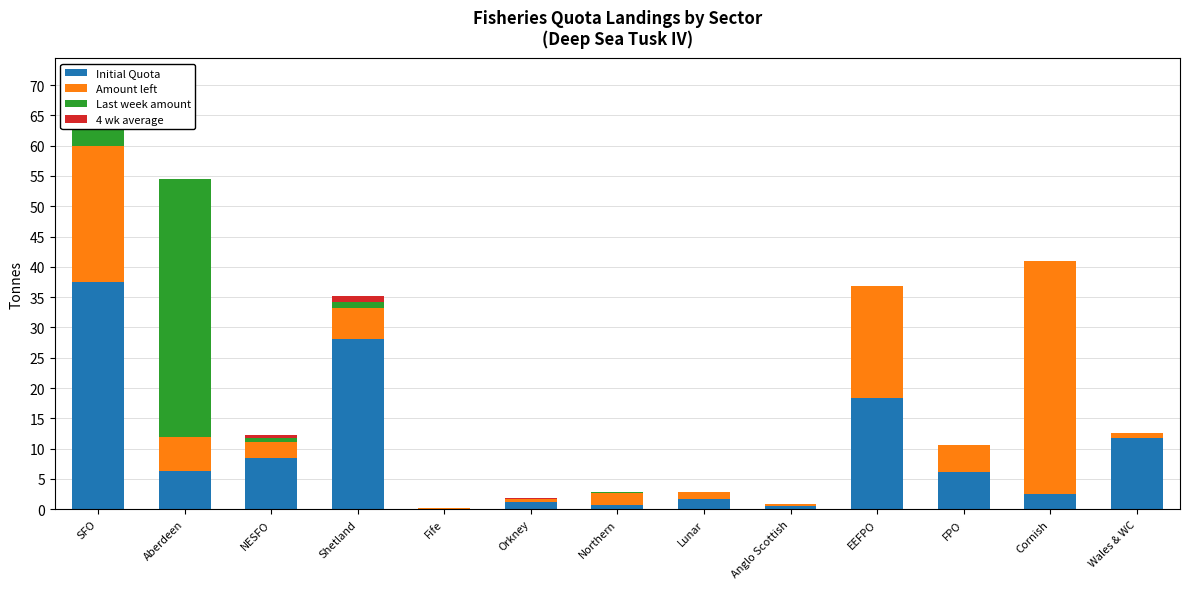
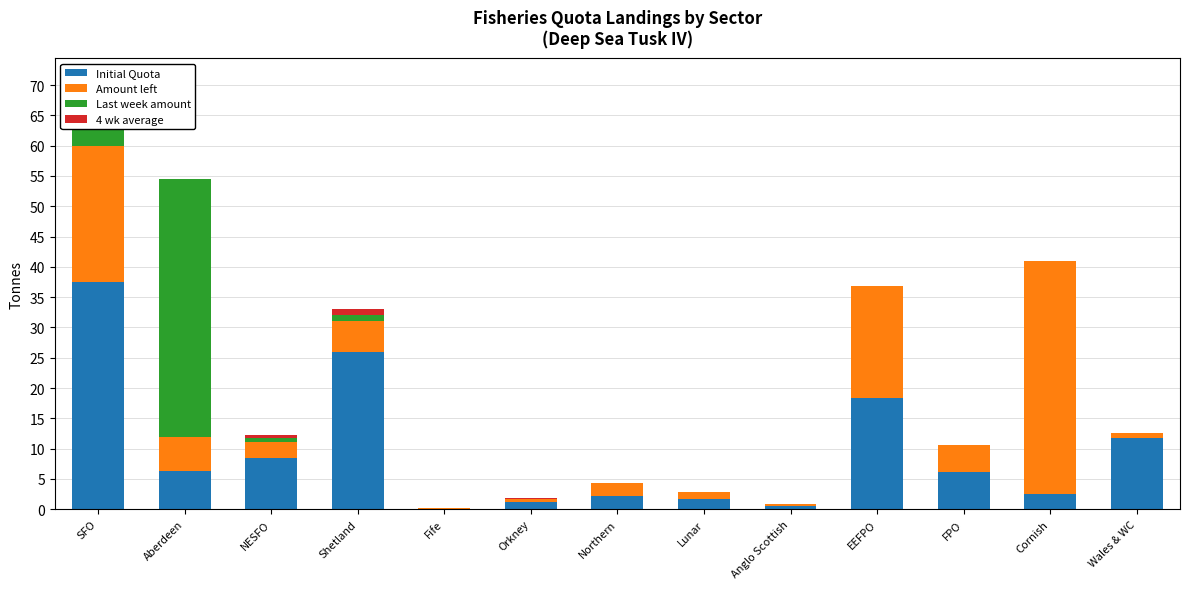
Initial Quota, Shetland: 28 -> 26
Initial Quota, Northern: 1 -> 2
